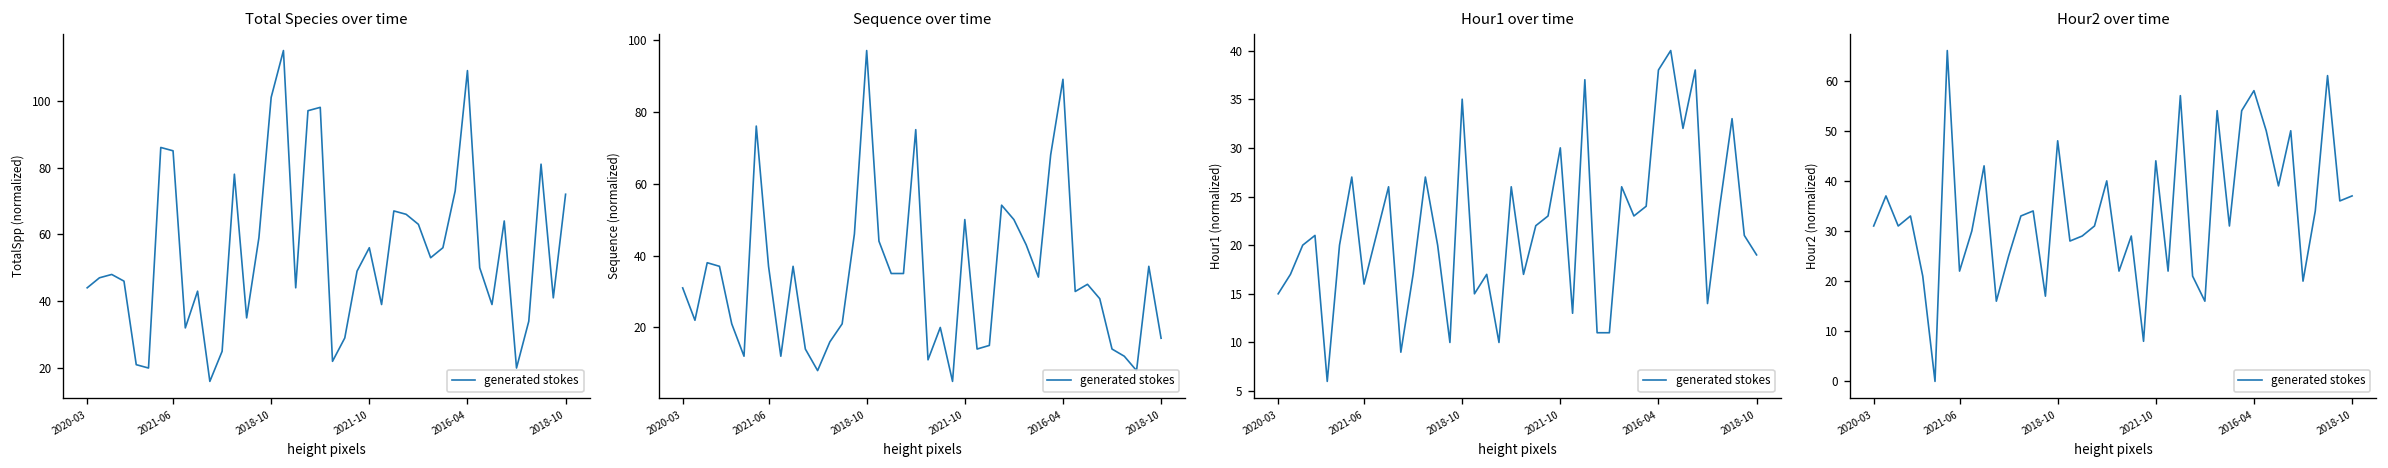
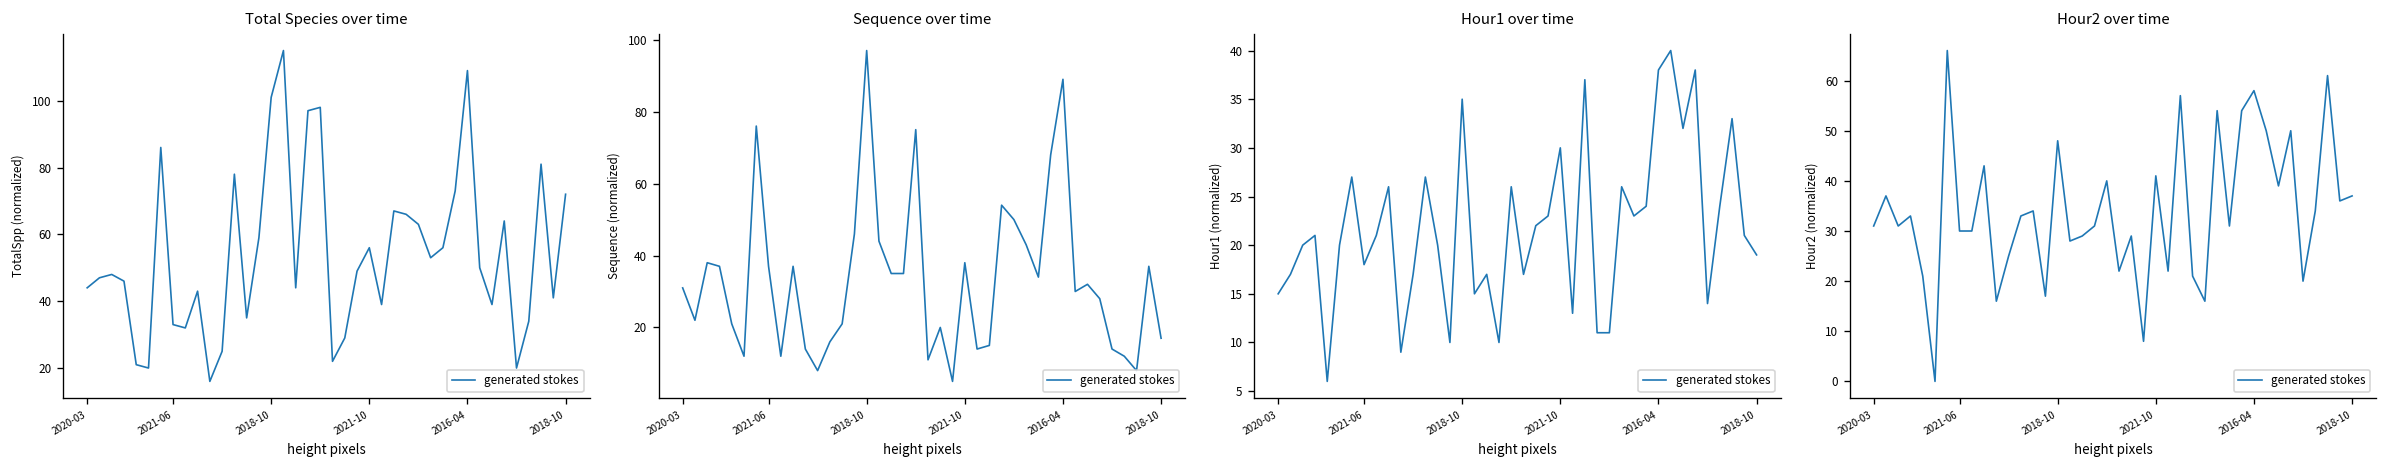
Total Species over time, 2021-06: 85 -> 33
Sequence over time, 2021-10: 50 -> 38
Hour1 over time, 2021-06: 16 -> 18
Hour2 over time, 2021-06: 22 -> 30
Hour2 over time, 2021-10: 44 -> 41
